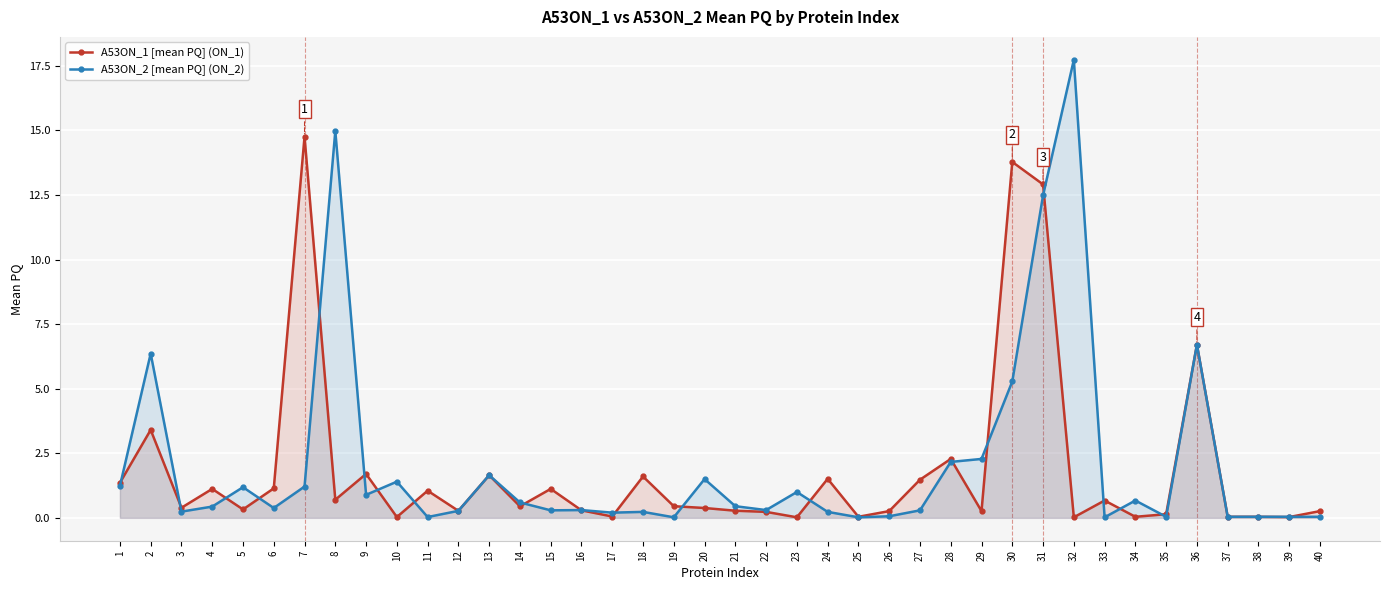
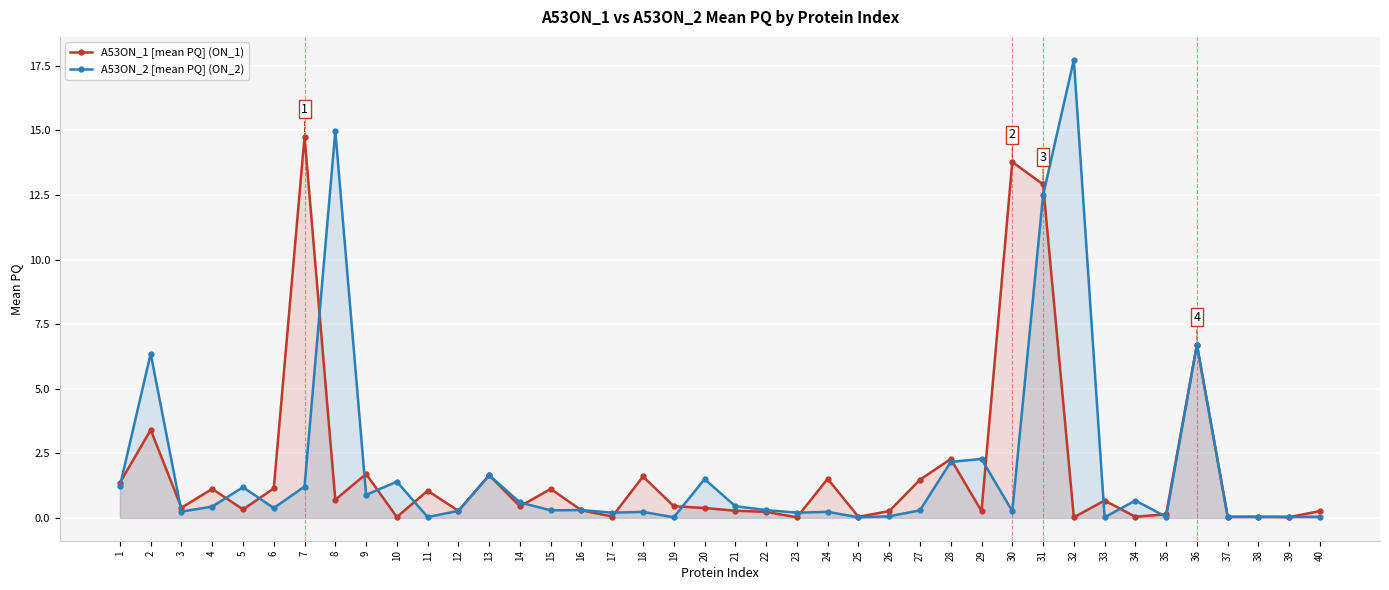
A53ON_2 [mean PQ] (ON_2), 23: 1.0 -> 0.2
A53ON_2 [mean PQ] (ON_2), 30: 5.3 -> 0.3
